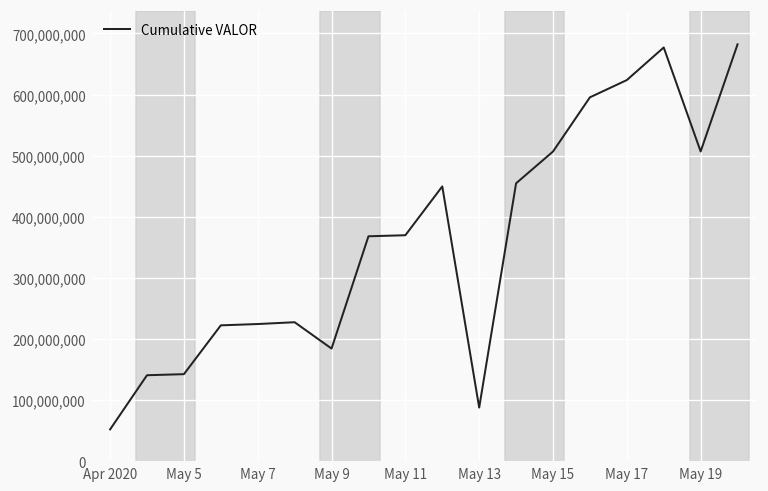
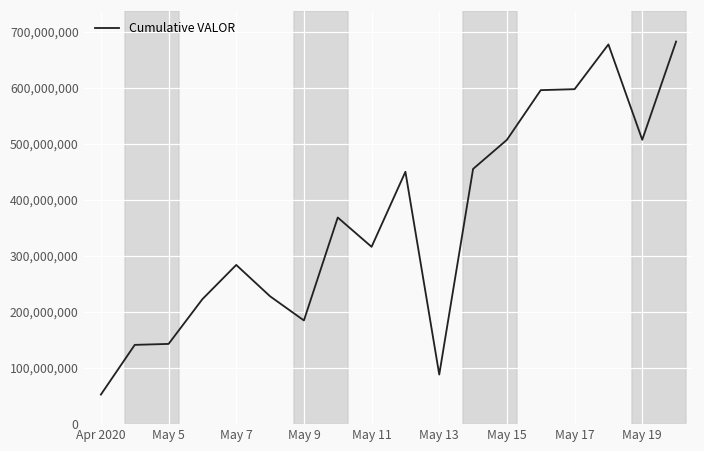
May 7: 220,000,000 -> 280,000,000
May 11: 370,000,000 -> 320,000,000
May 17: 620,000,000 -> 600,000,000
